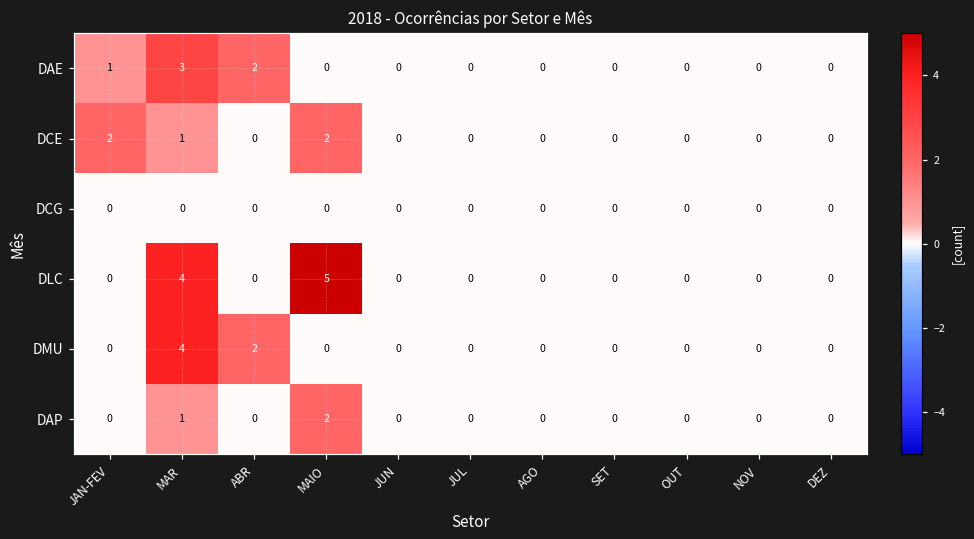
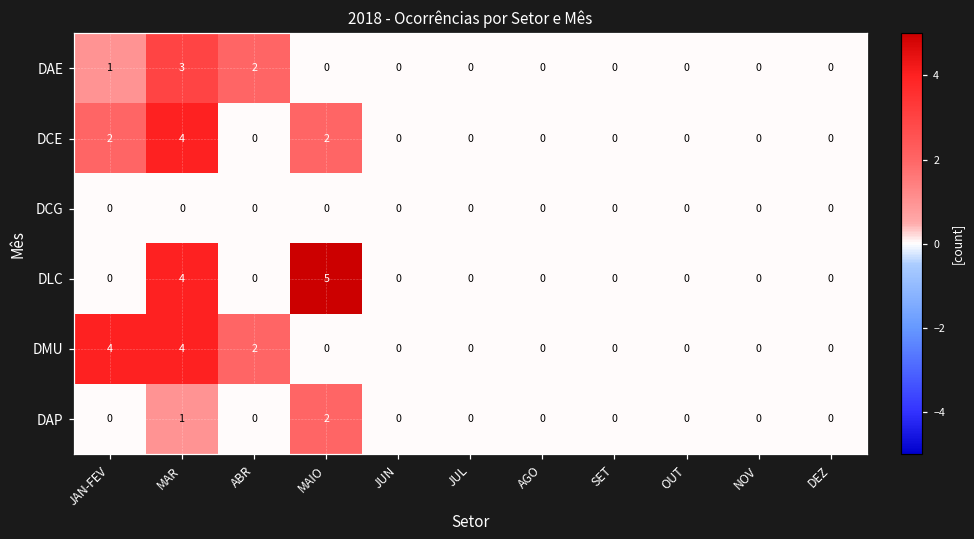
DCE, MAR: 1 -> 4
DMU, JAN-FEV: 0 -> 4
